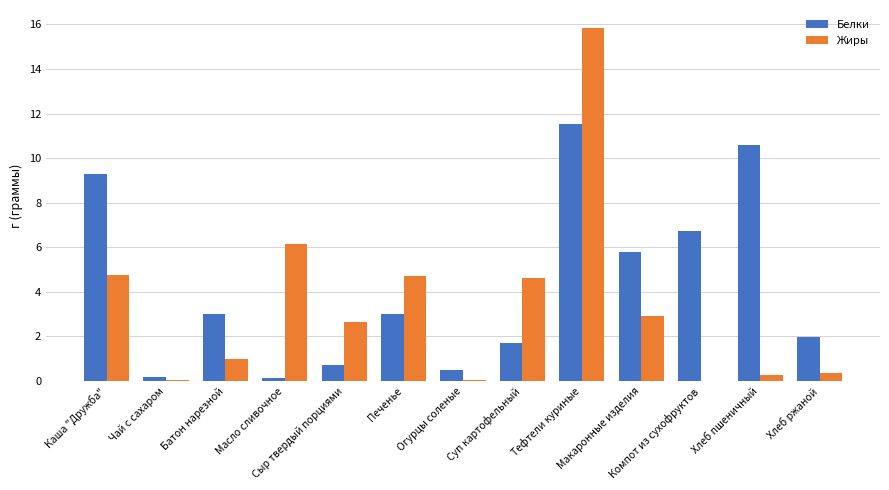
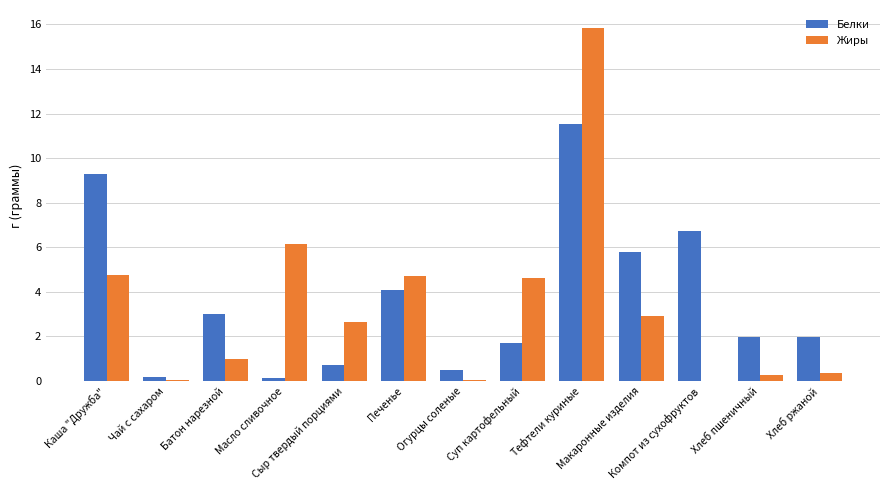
Белки, Печенье: 3.0 -> 4.1
Белки, Хлеб пшеничный: 10.6 -> 2.0
